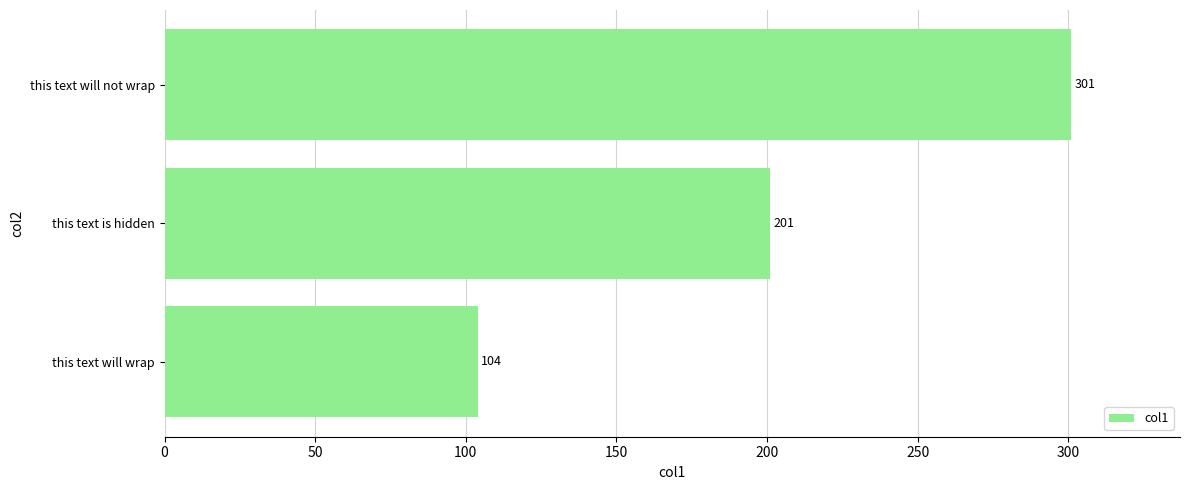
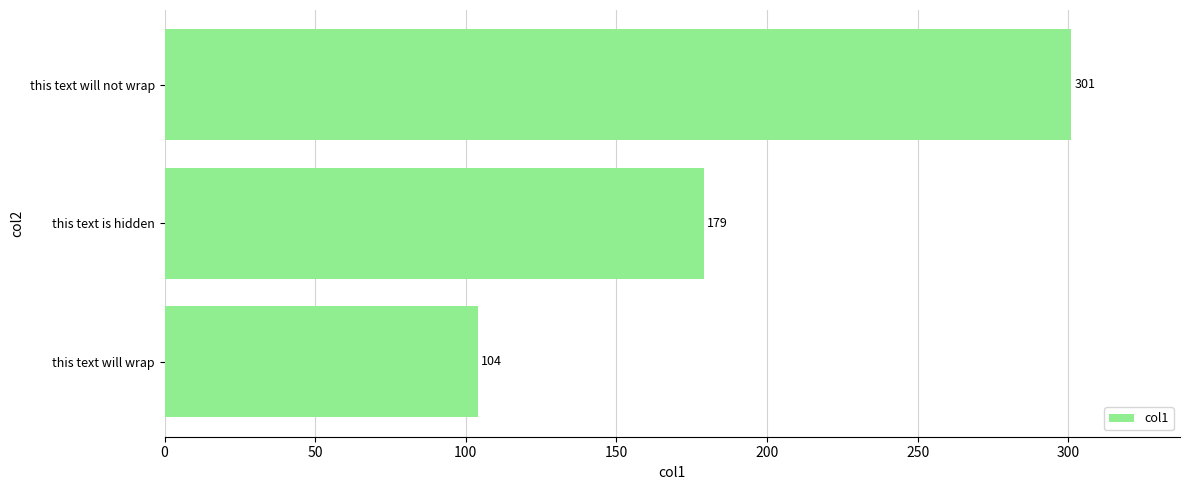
this text is hidden: 201 -> 179
